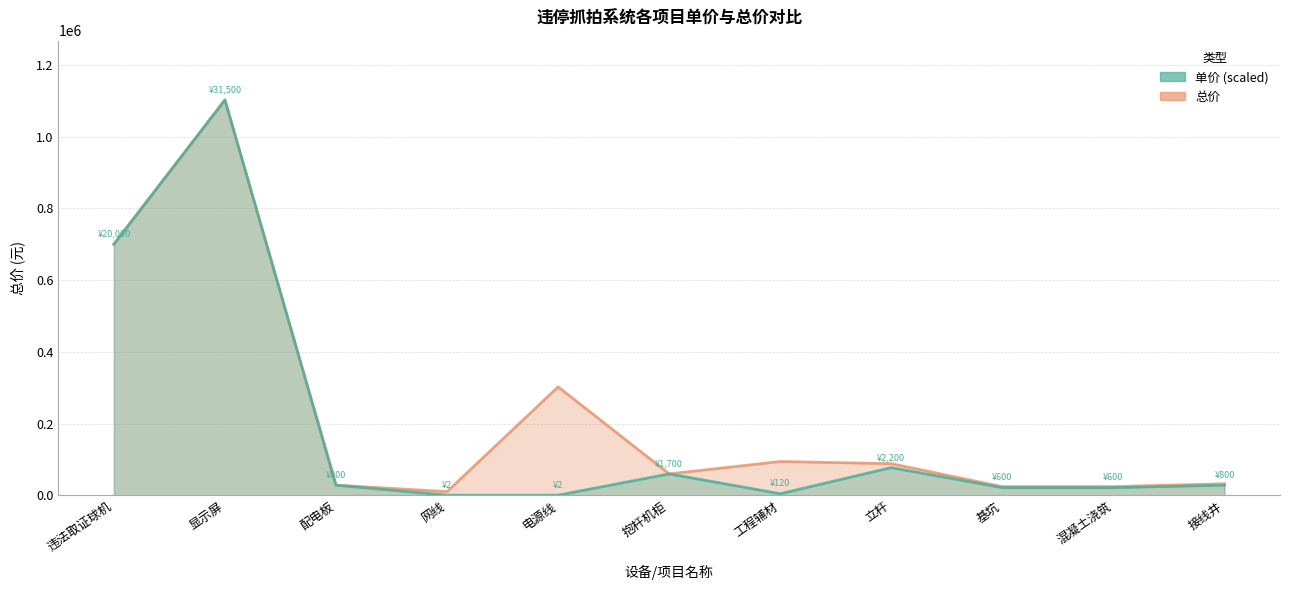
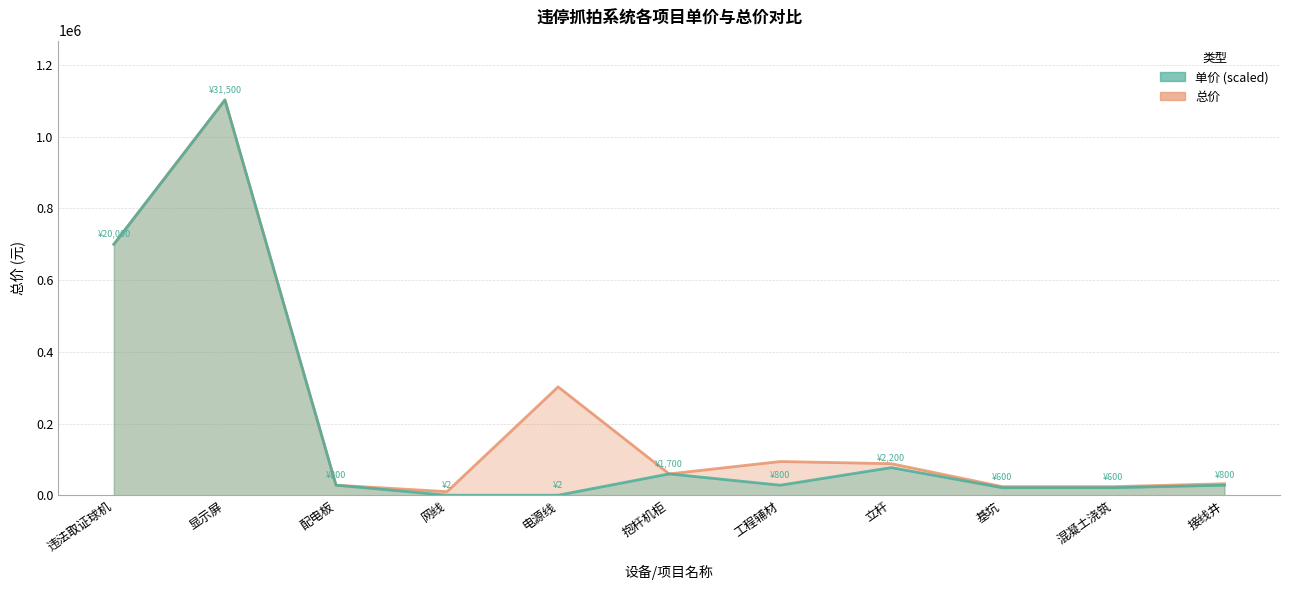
单价 (scaled), 工程辅材: ¥120 -> ¥800
